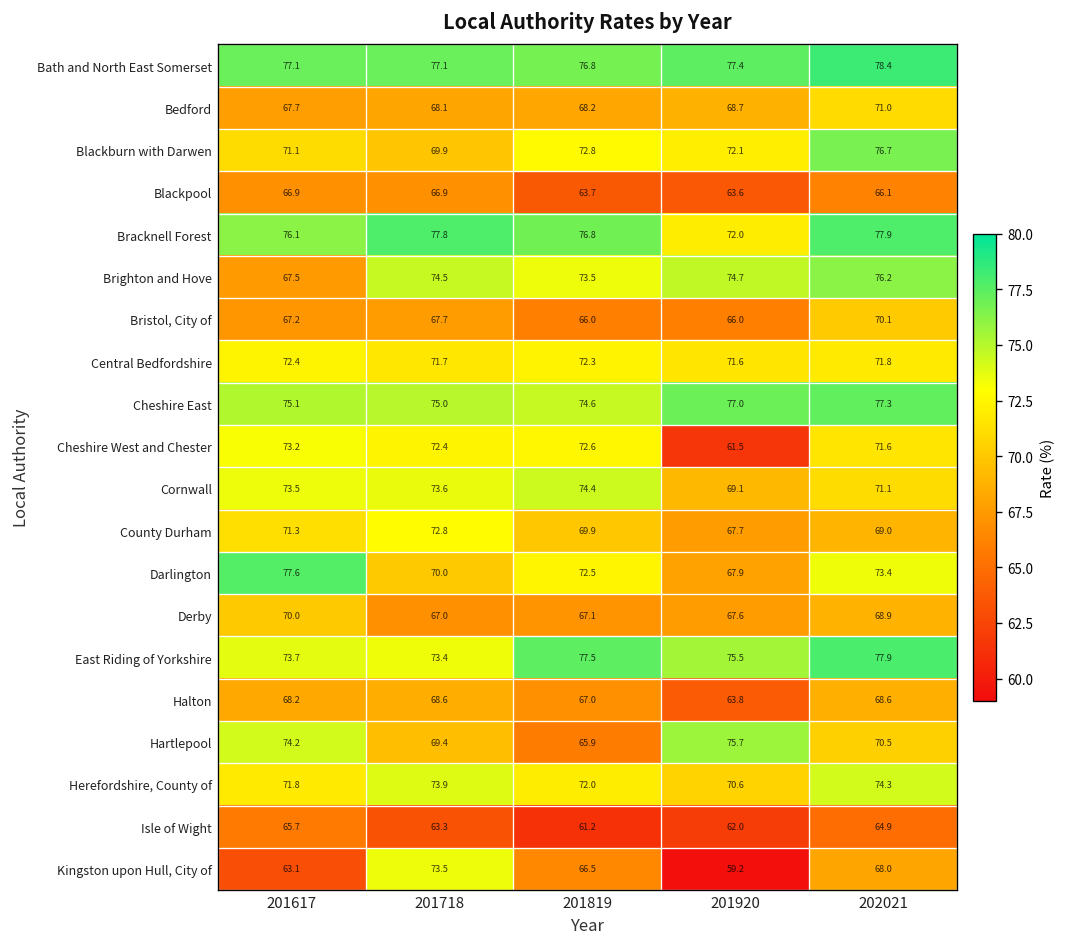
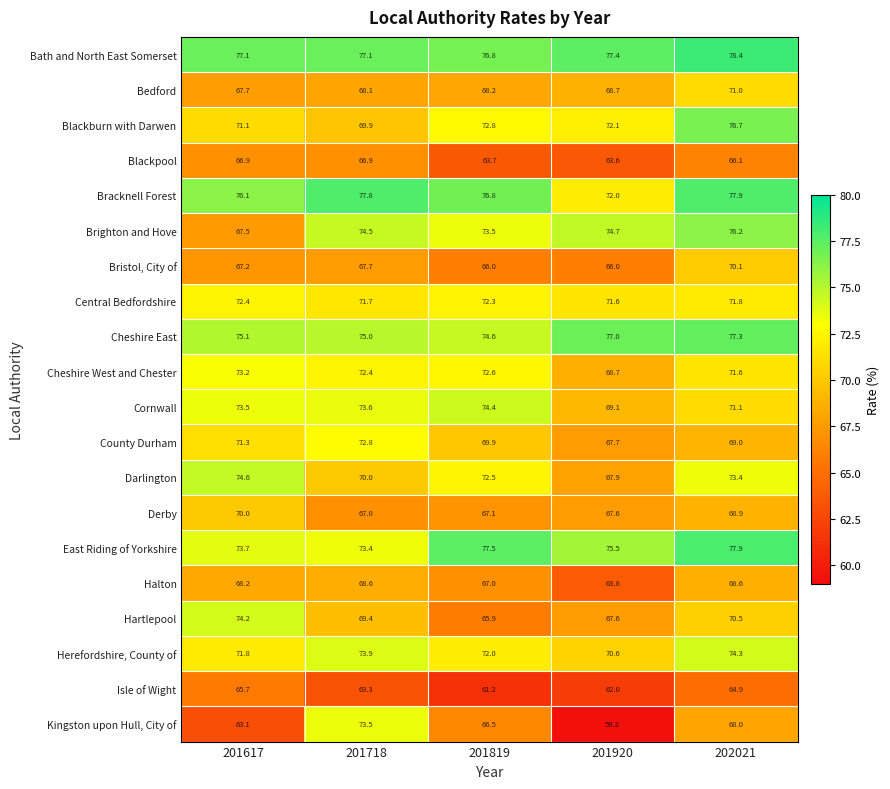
Cheshire West and Chester, 201920: 61.5 -> 68.7
Darlington, 201617: 77.6 -> 74.6
Hartlepool, 201920: 75.7 -> 67.6
